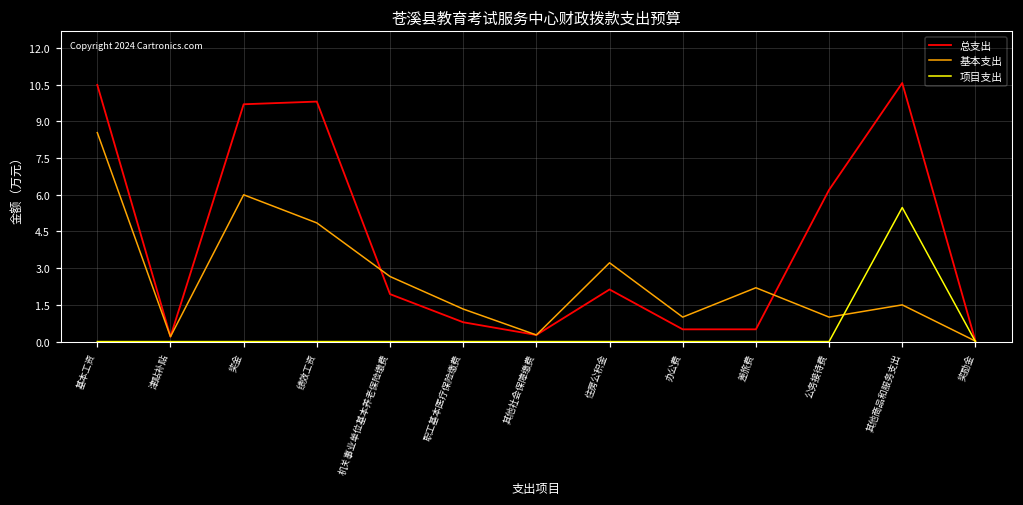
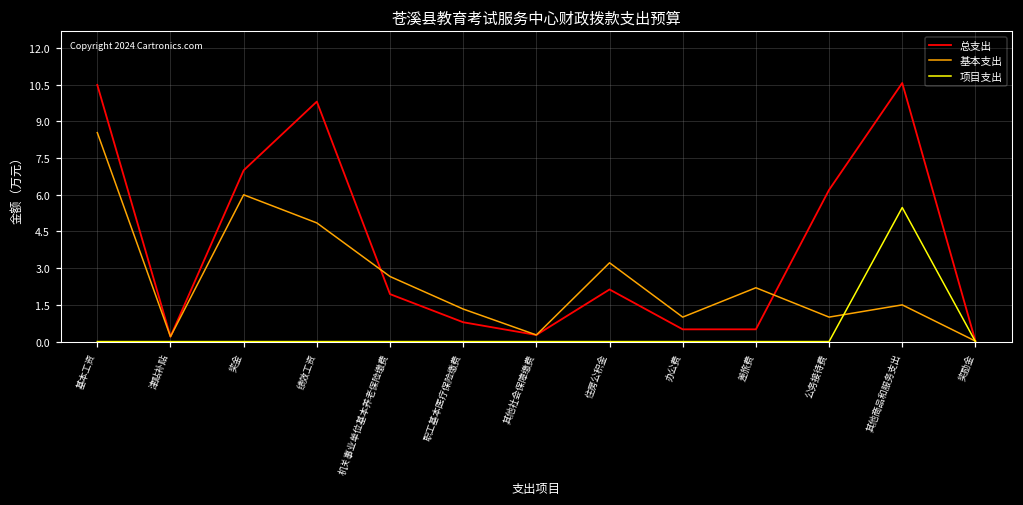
总支出, 奖金: 9.7 -> 7.0
